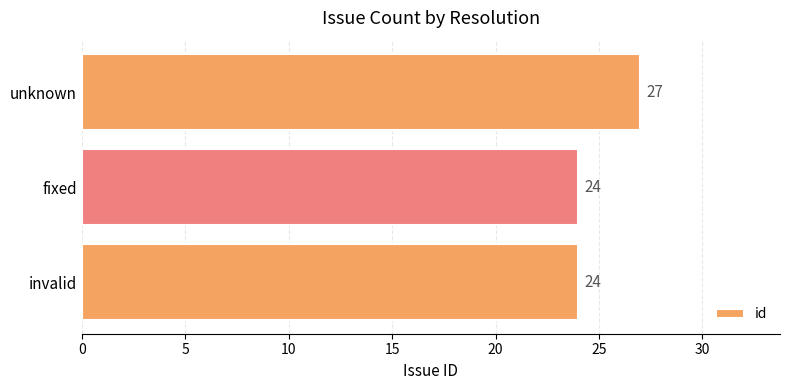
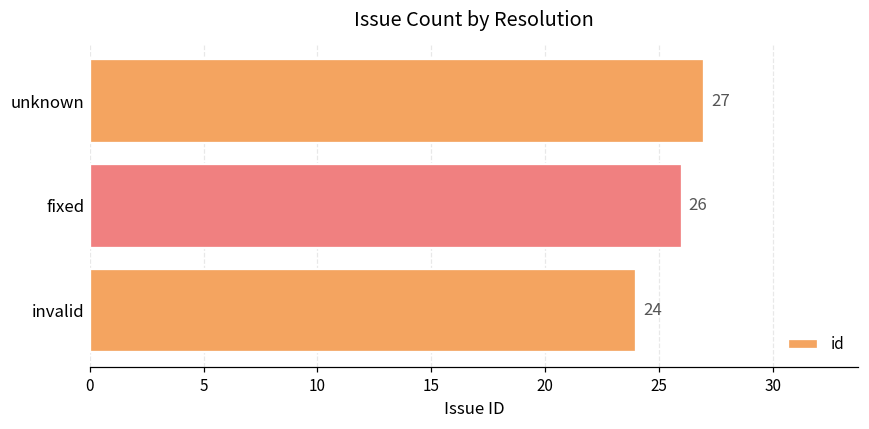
fixed: 24 -> 26
